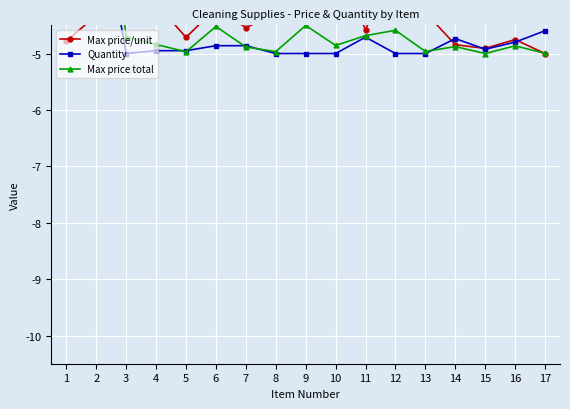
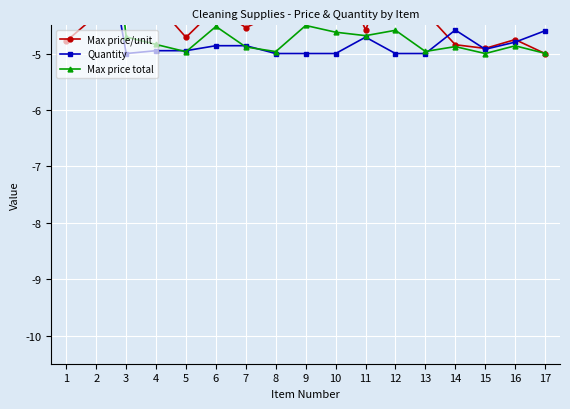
Max price total, 10: -4.9 -> -4.6
Quantity, 14: -4.7 -> -4.6
